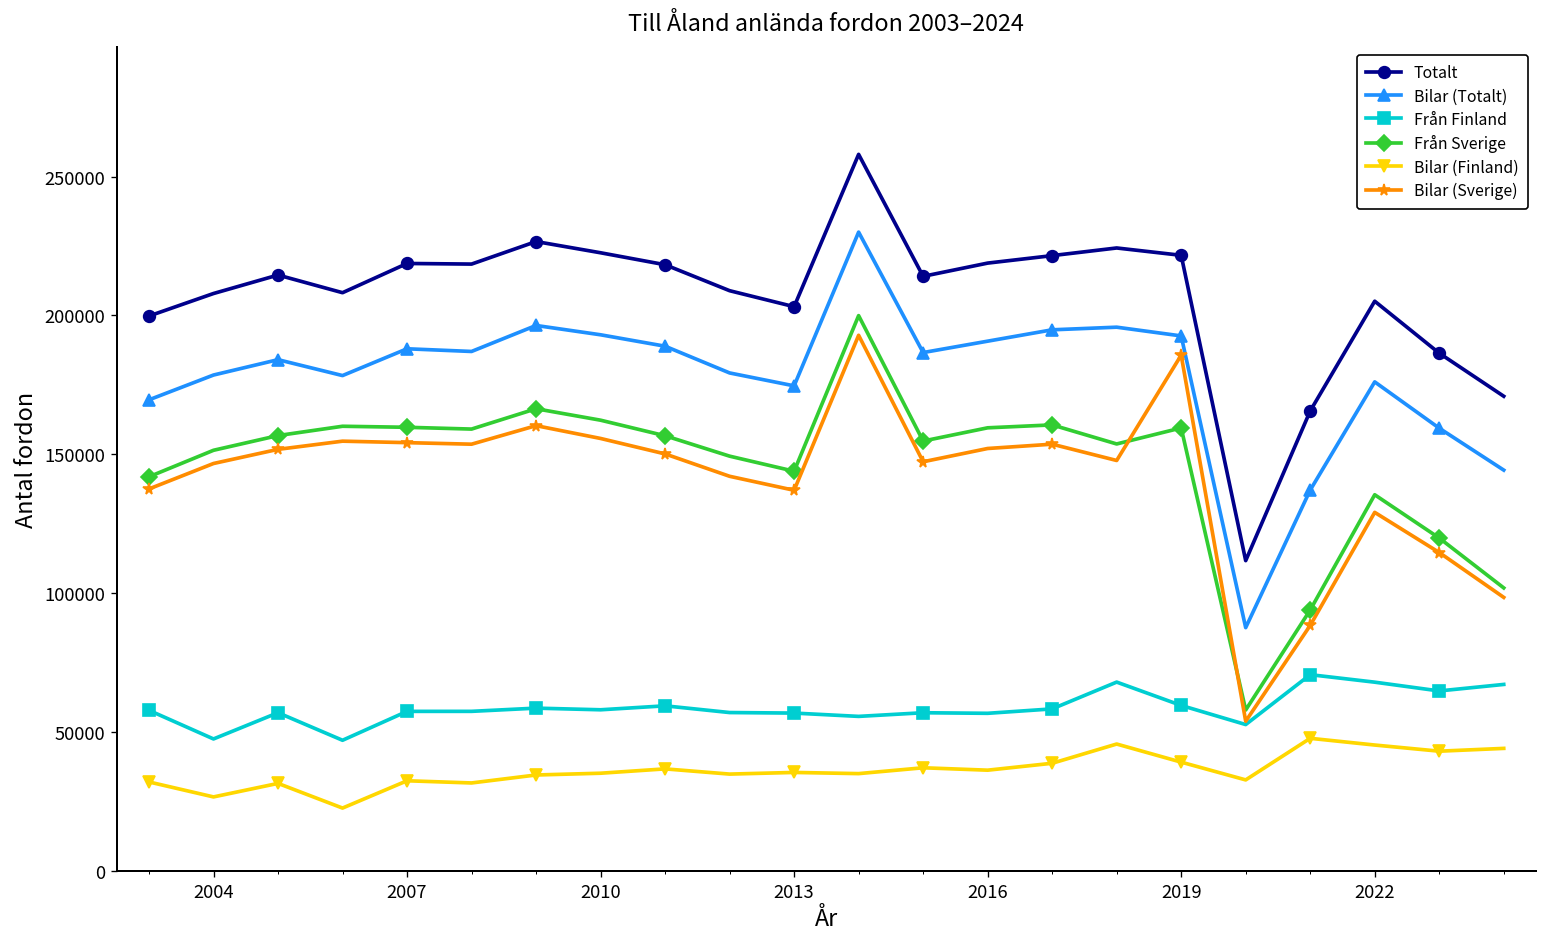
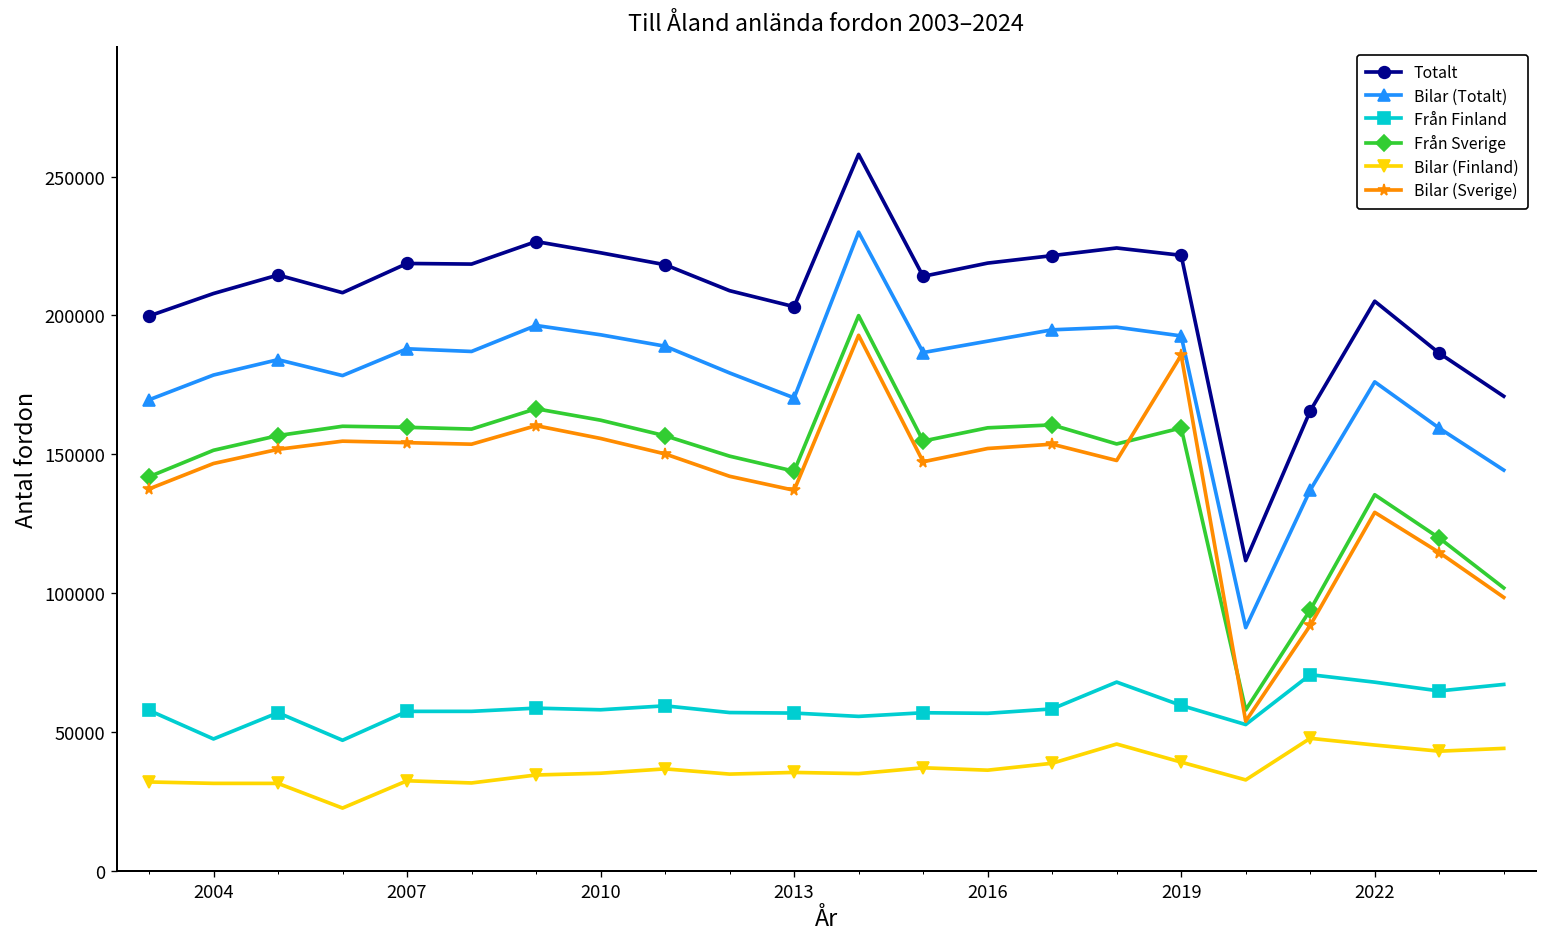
Bilar (Finland), 2004: 27000 -> 32000
Bilar (Totalt), 2013: 175000 -> 170000
